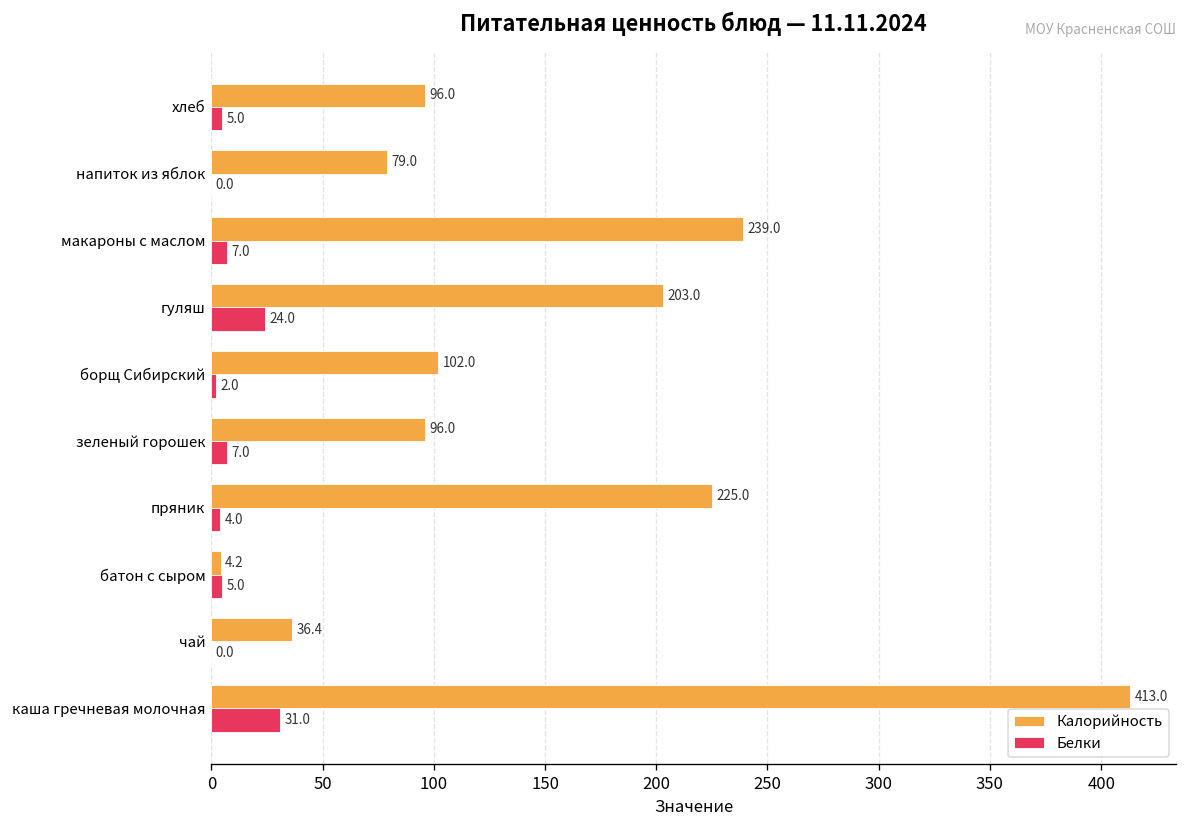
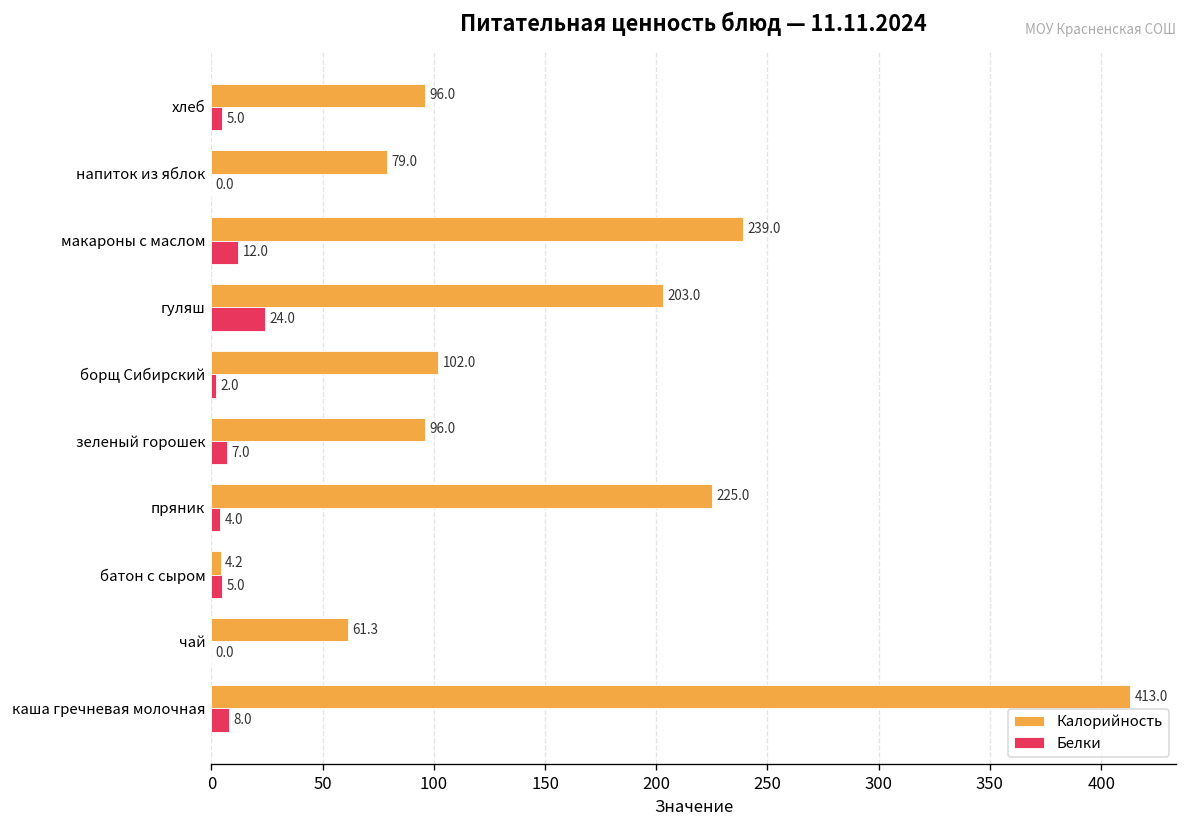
Белки, макароны с маслом: 7.0 -> 12.0
Калорийность, чай: 36.4 -> 61.3
Белки, каша гречневая молочная: 31.0 -> 8.0
